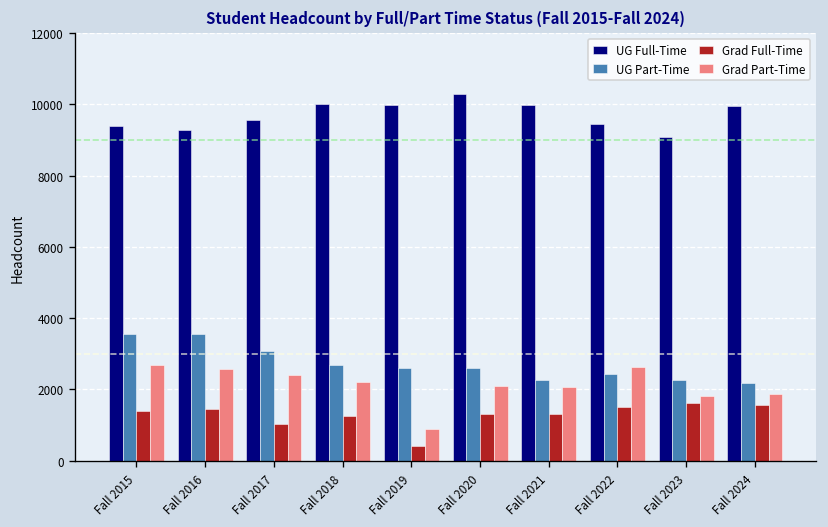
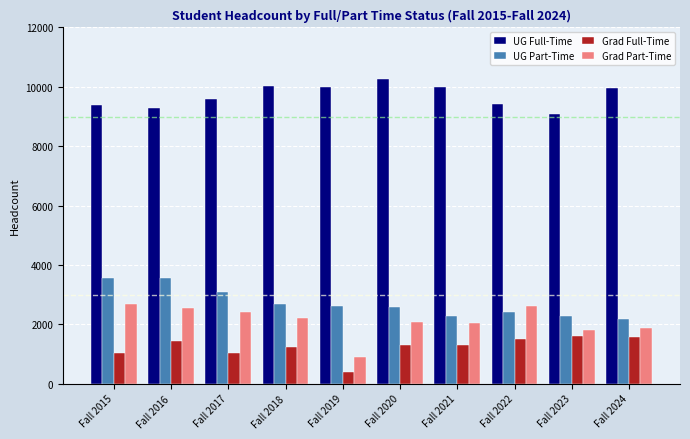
Grad Full-Time, Fall 2015: 1400 -> 1000
